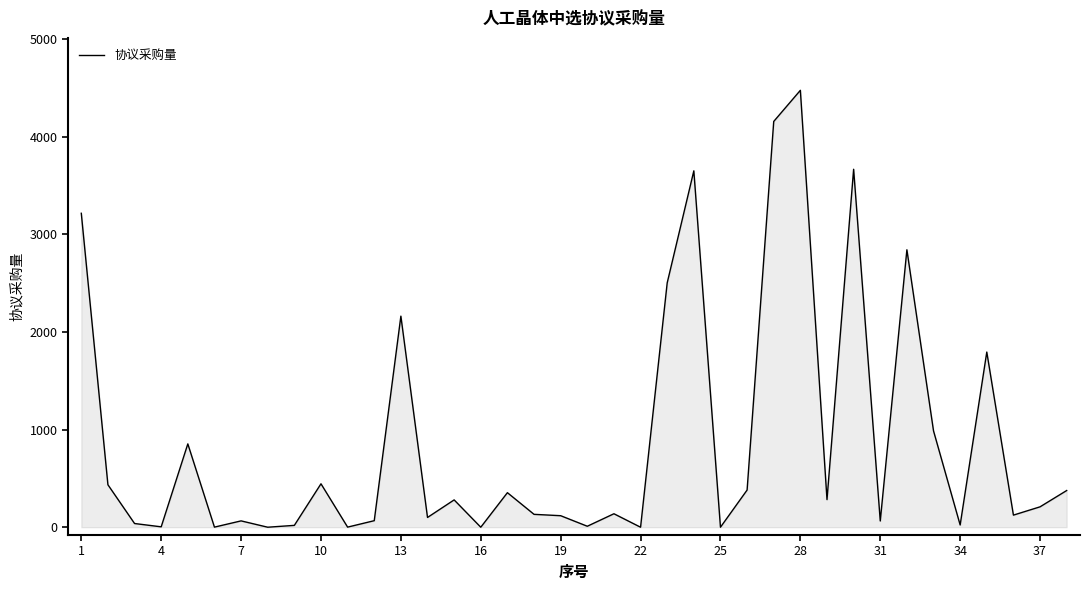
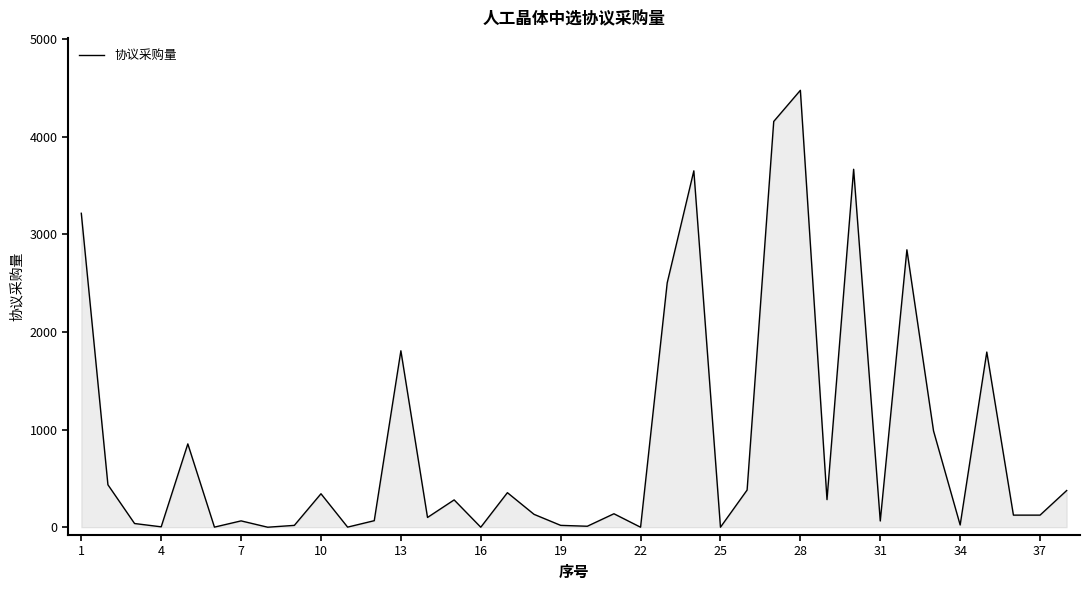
10: 400 -> 300
13: 2200 -> 1800
19: 100 -> 0
37: 200 -> 100
